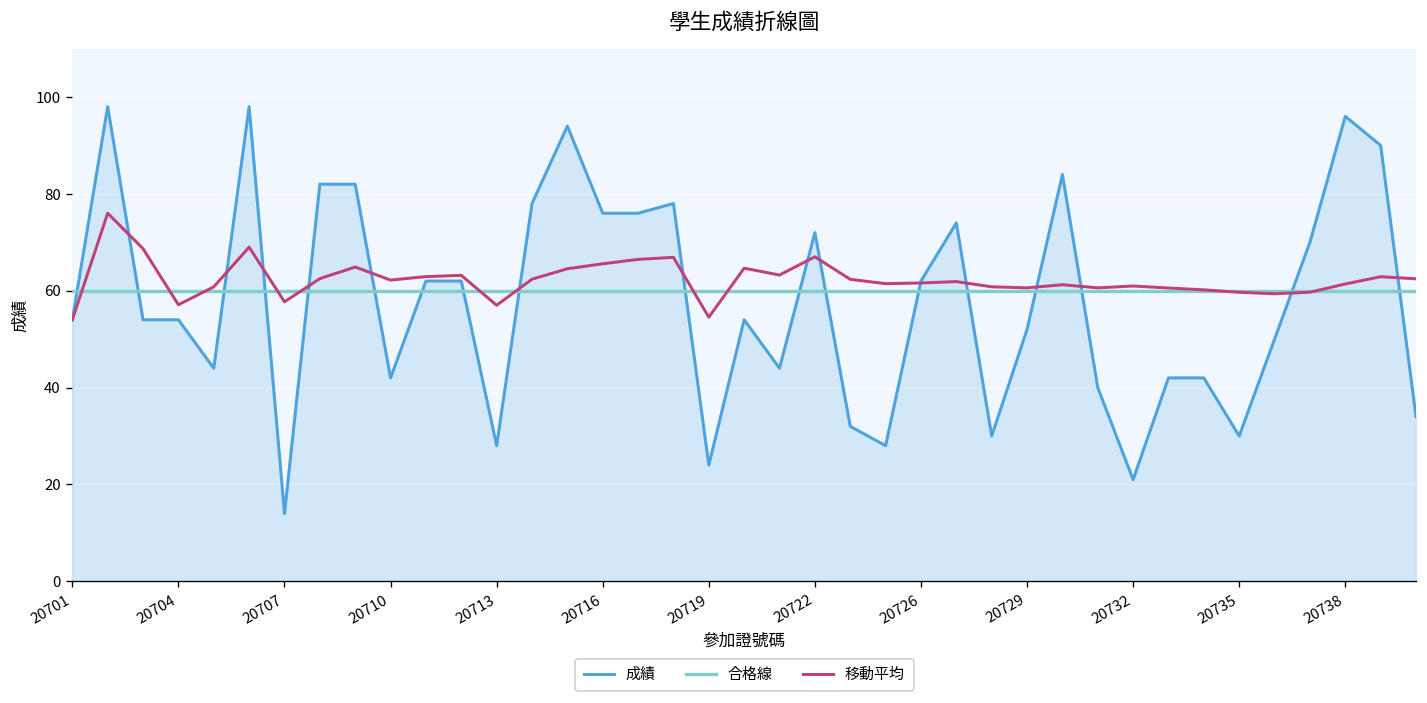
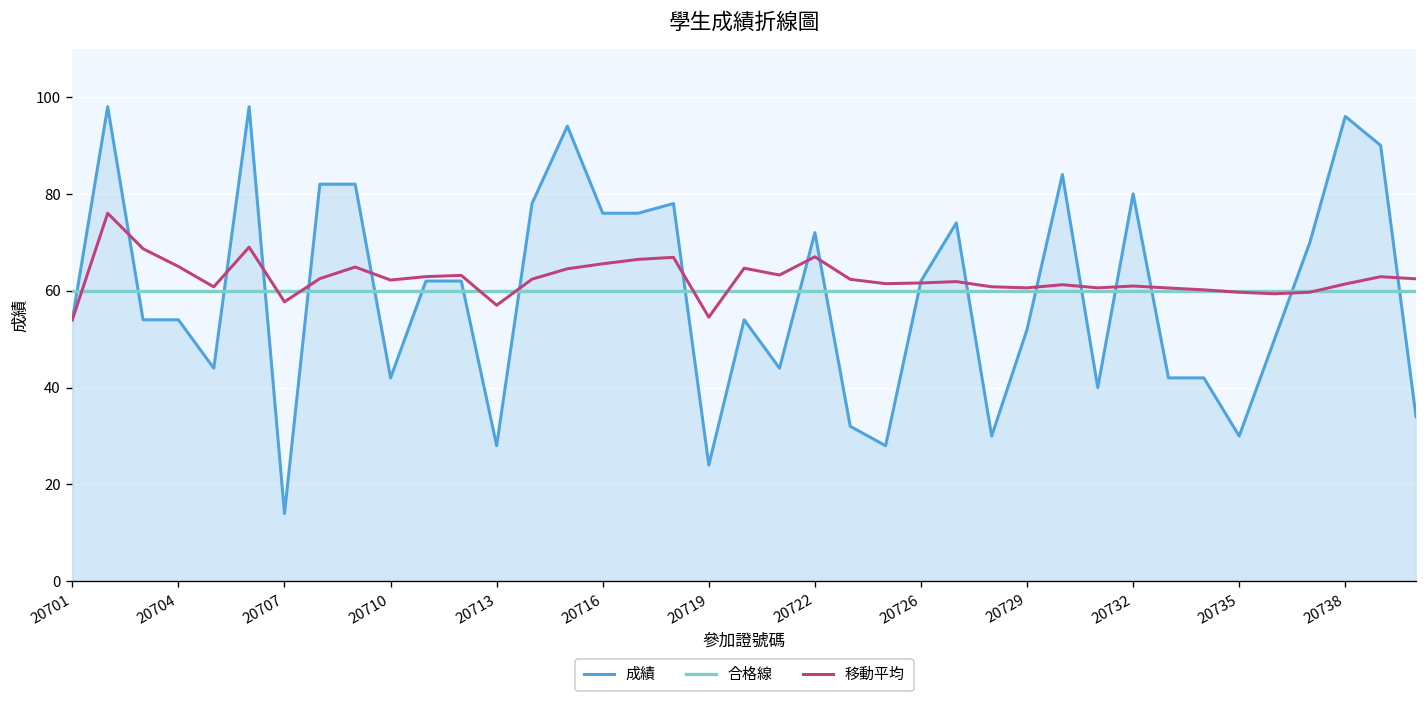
移動平均, 20704: 57 -> 65
成績, 20732: 21 -> 80
